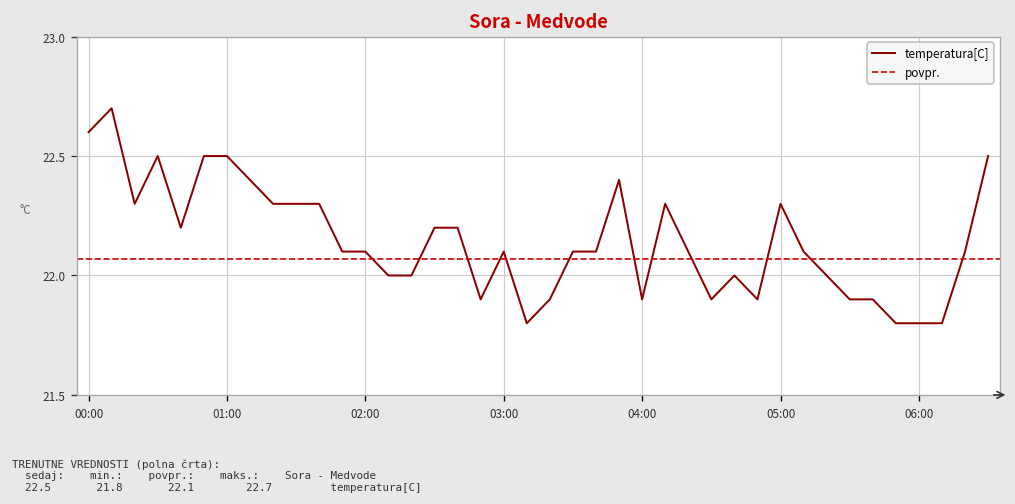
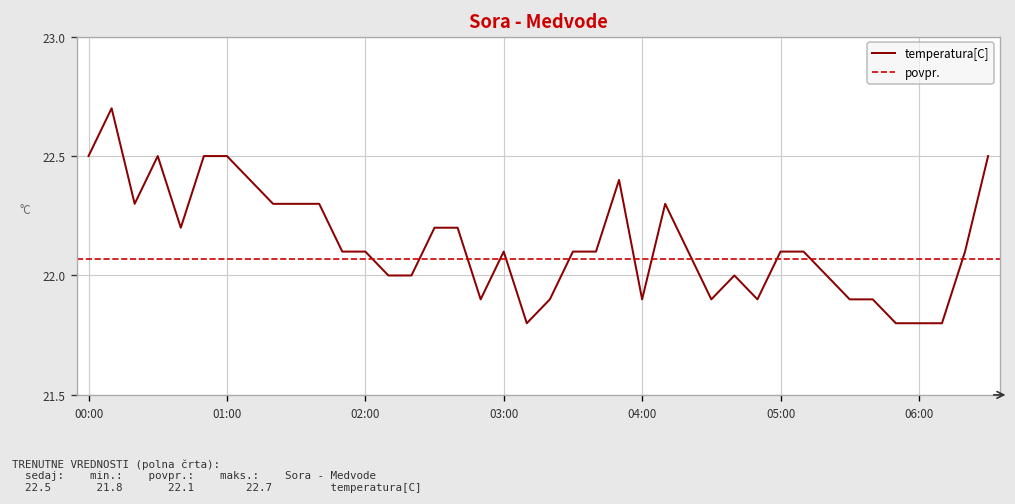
00:00: 22.6 -> 22.5
05:00: 22.3 -> 22.1
